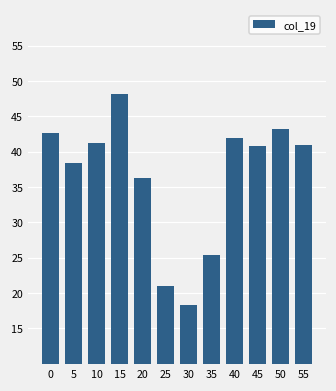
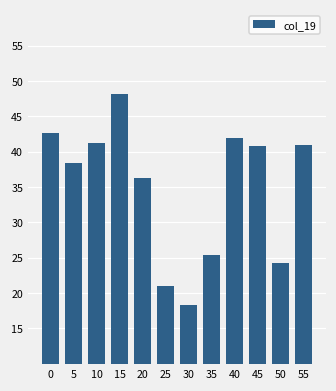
50: 43 -> 24
